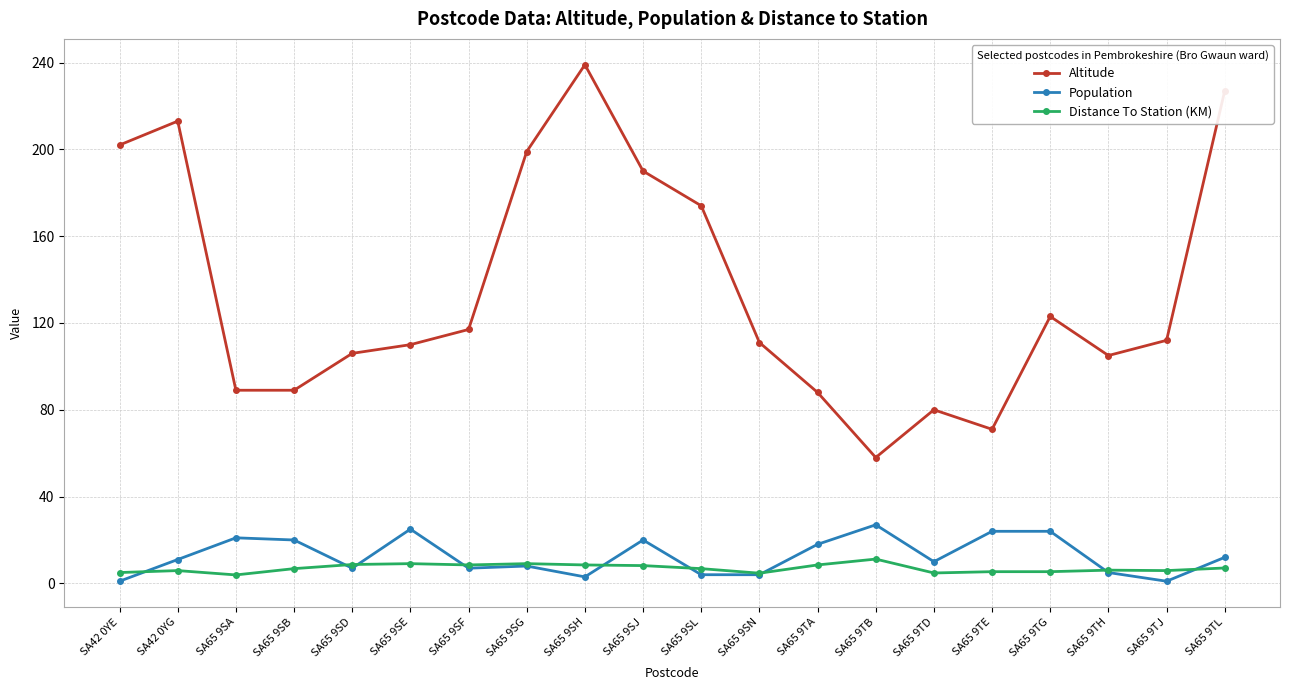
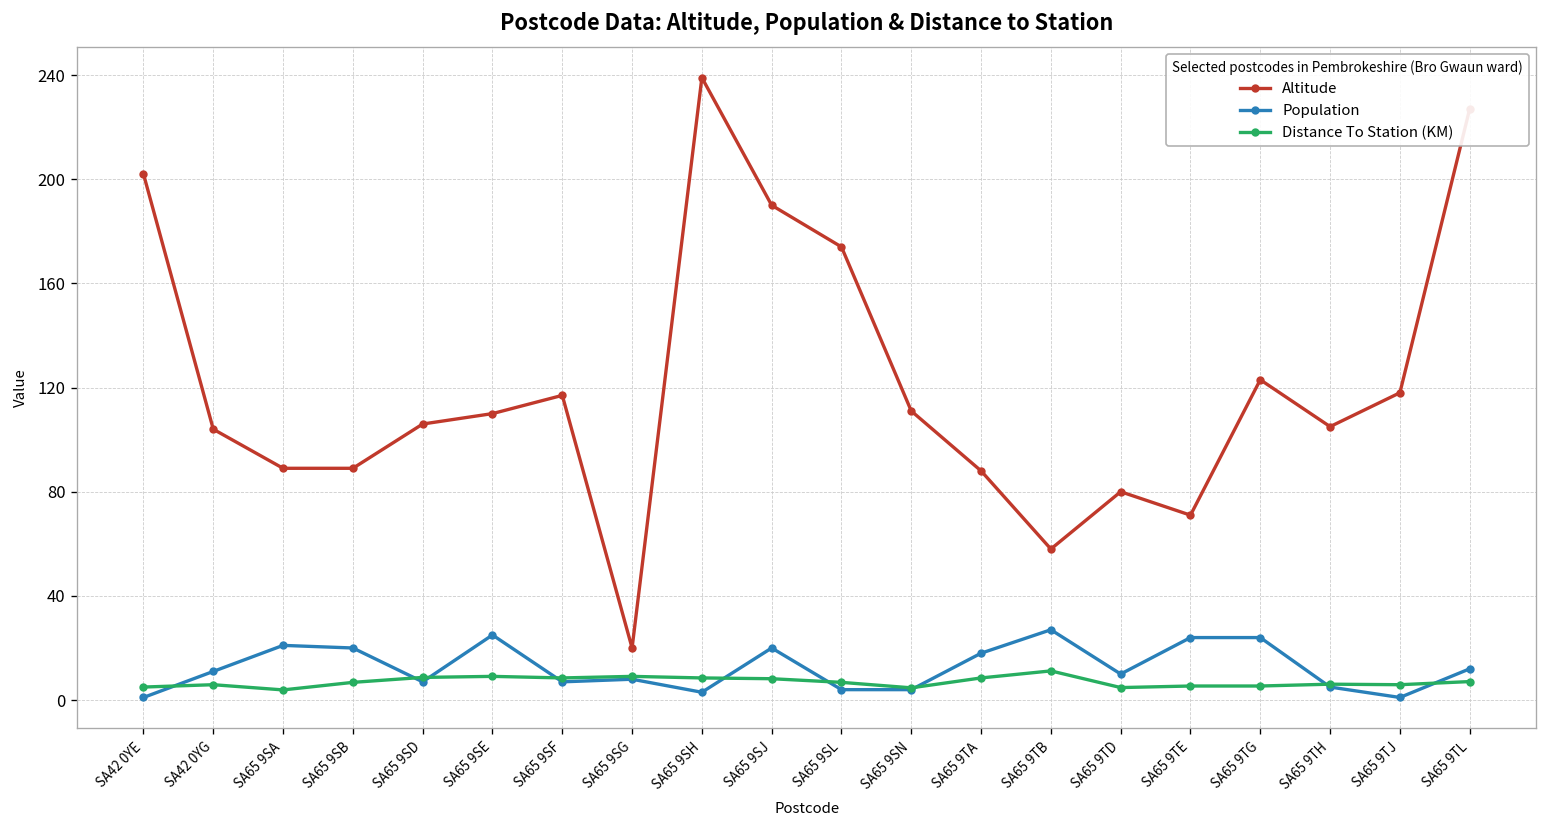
Altitude, SA42 0YG: 213 -> 104
Altitude, SA65 9SG: 199 -> 20
Altitude, SA65 9TJ: 112 -> 118
